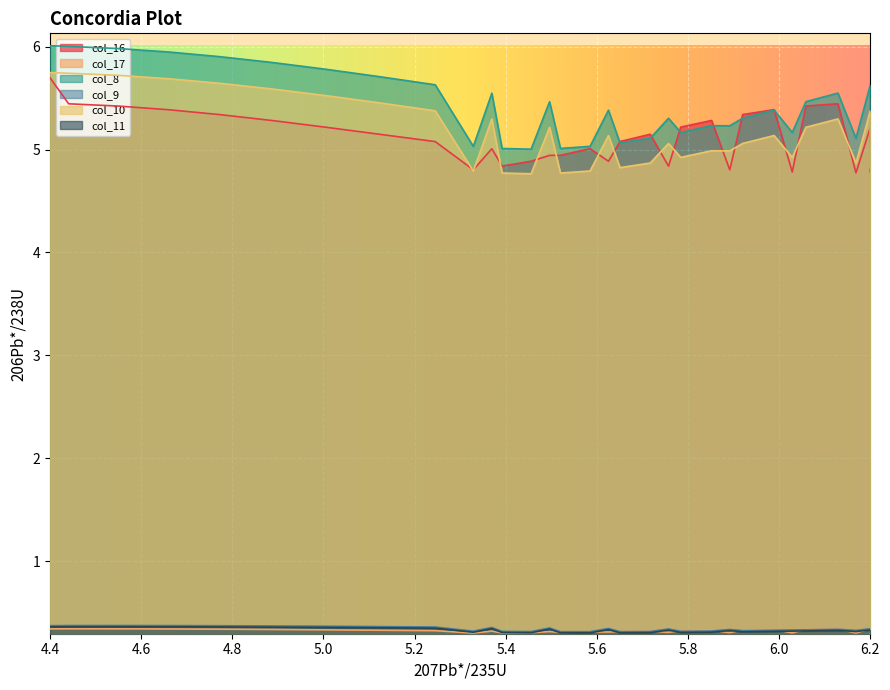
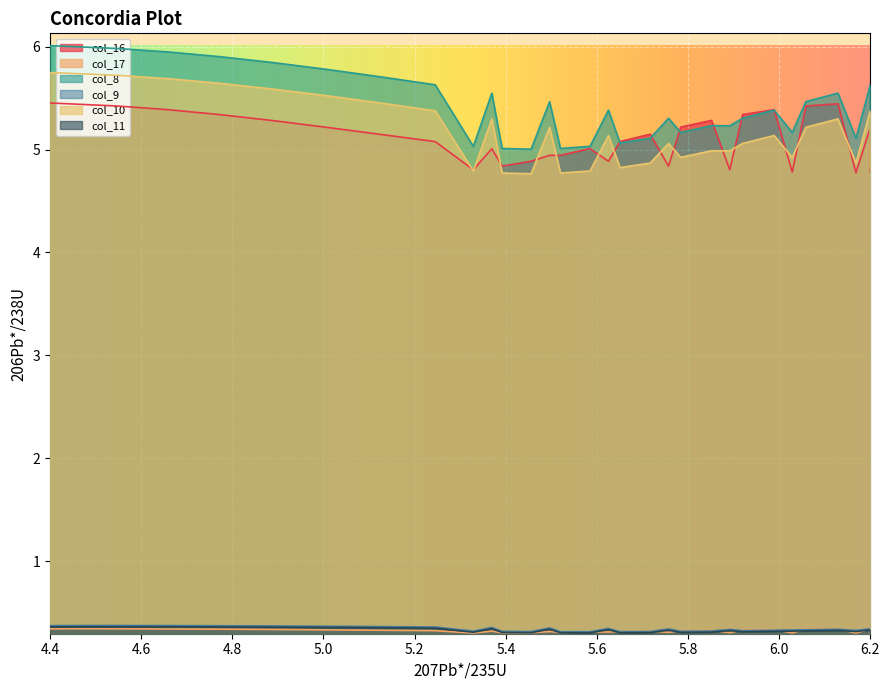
col_16, 4.4: 5.70 -> 5.45
